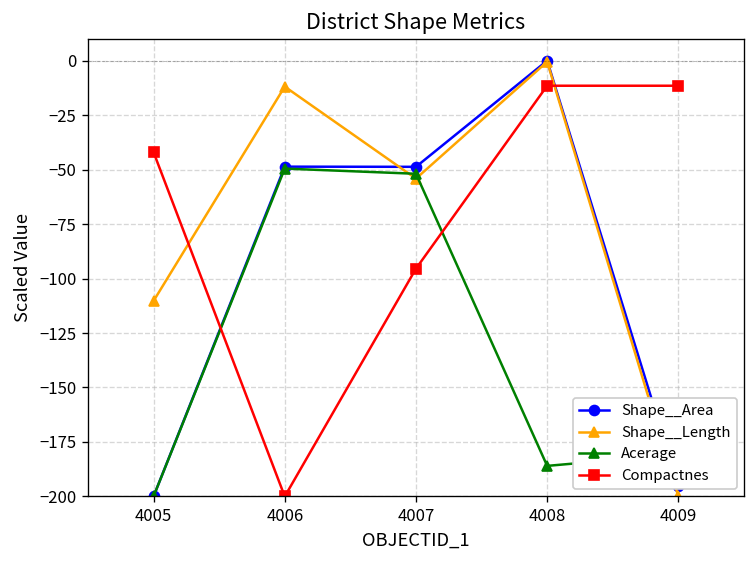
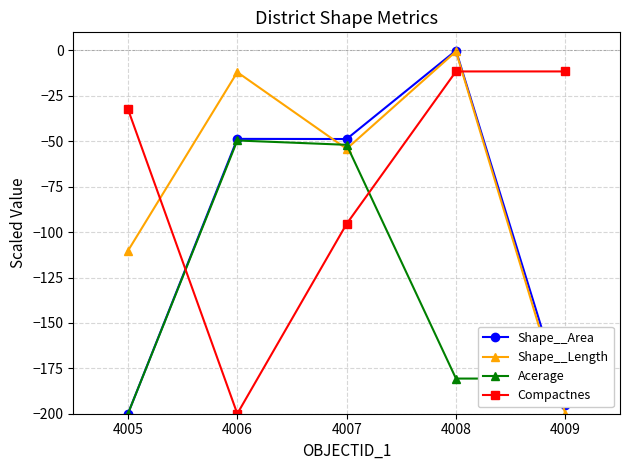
Compactnes, 4005: -42 -> -32
Acerage, 4008: -186 -> -181
